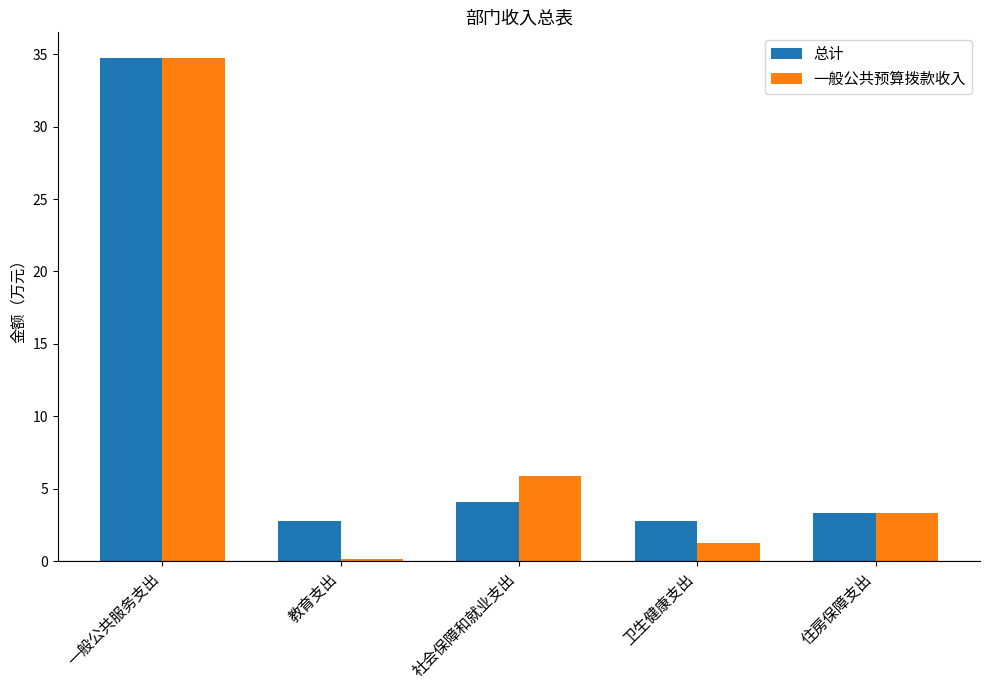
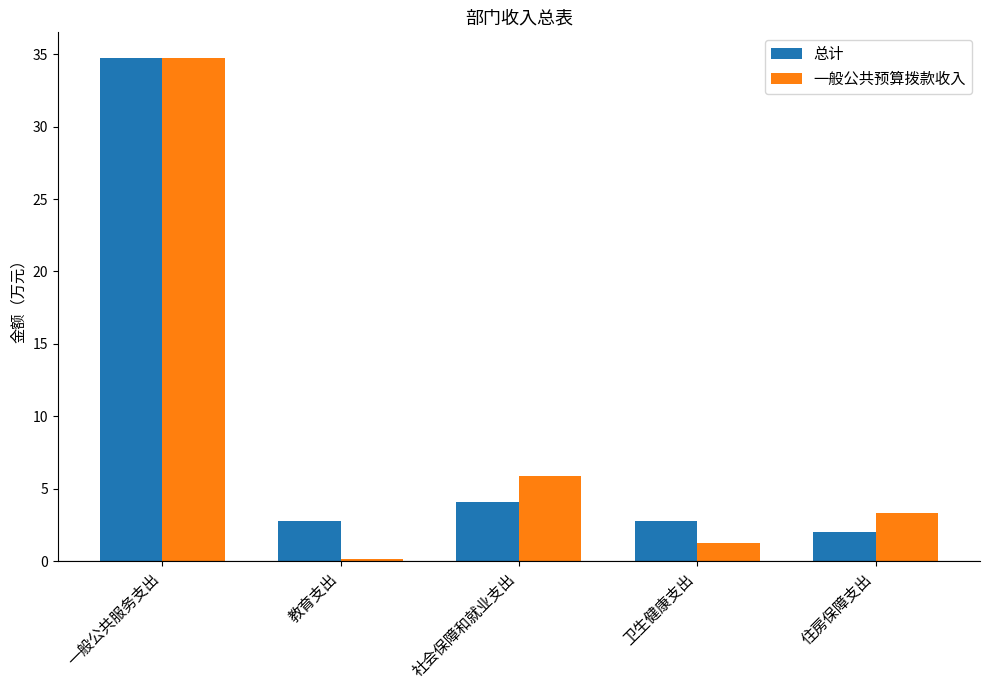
总计, 住房保障支出: 3.3 -> 2.0
